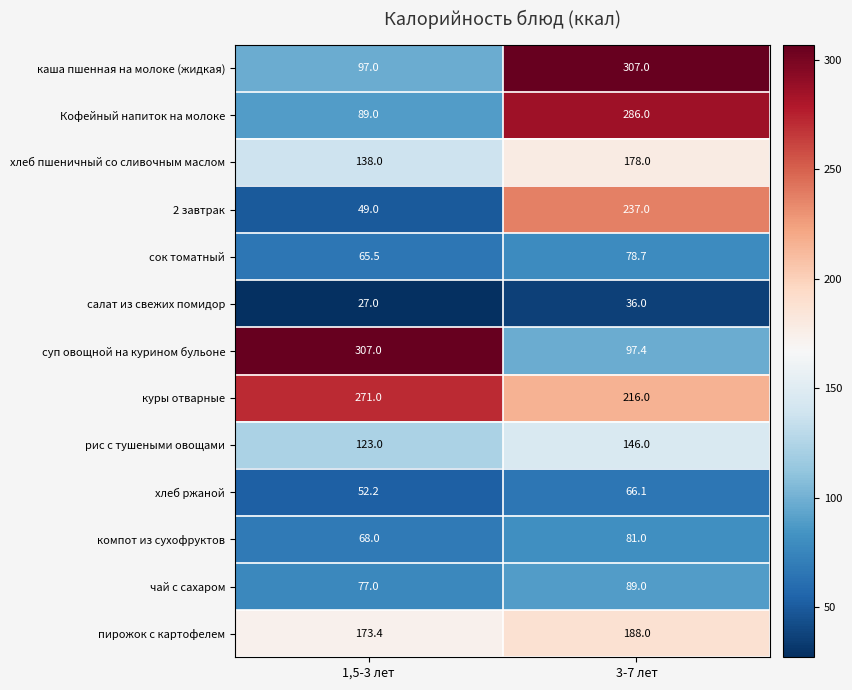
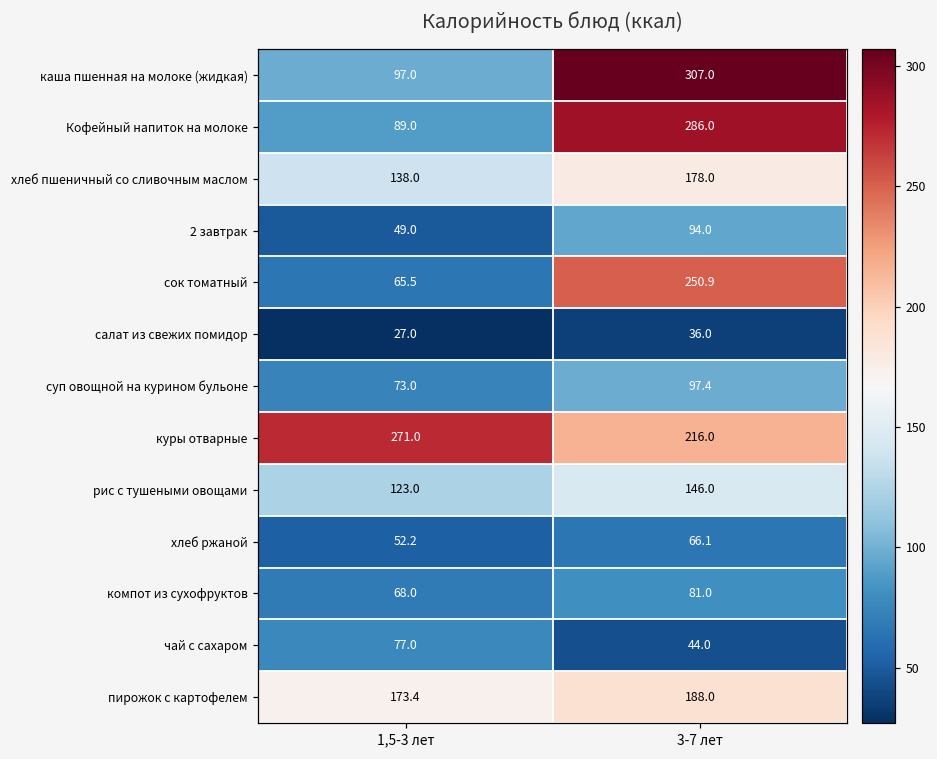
2 завтрак, 3-7 лет: 237.0 -> 94.0
сок томатный, 3-7 лет: 78.7 -> 250.9
суп овощной на курином бульоне, 1,5-3 лет: 307.0 -> 73.0
чай с сахаром, 3-7 лет: 89.0 -> 44.0
